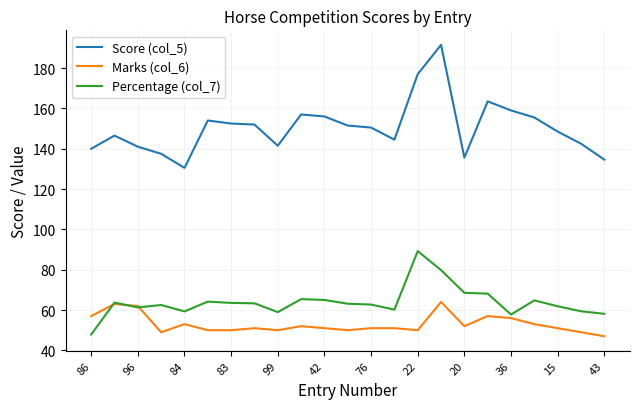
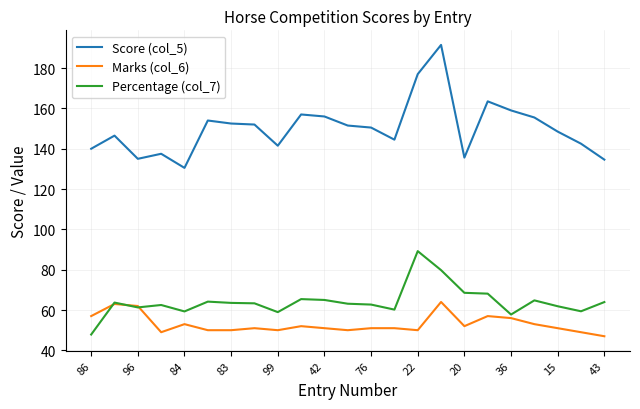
Score (col_5), 96: 141 -> 135
Percentage (col_7), 43: 58 -> 64
